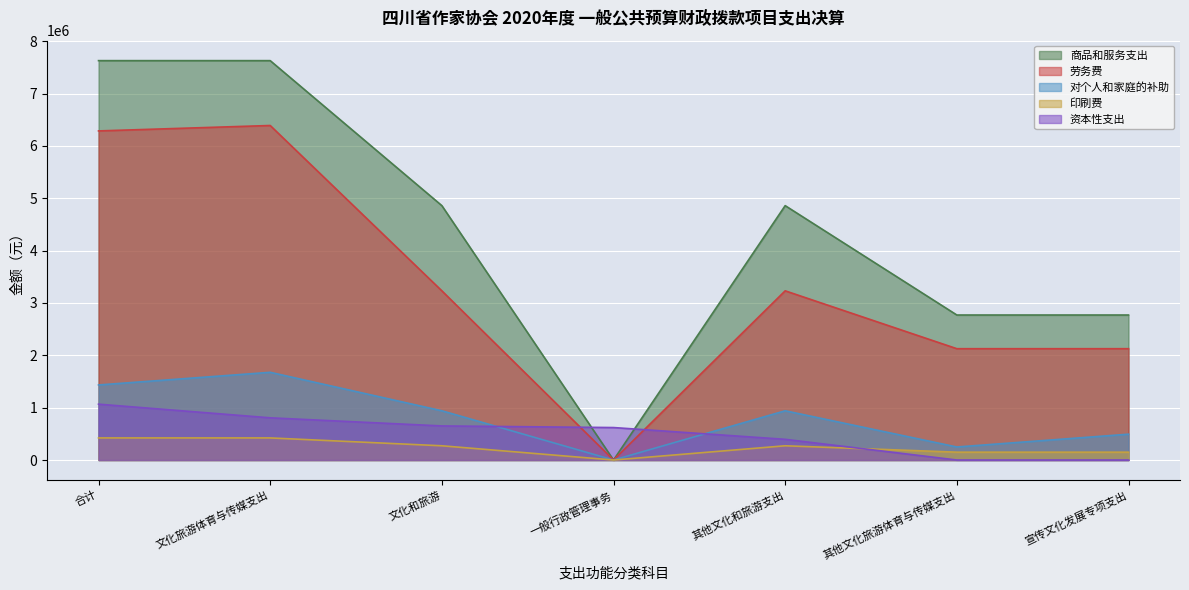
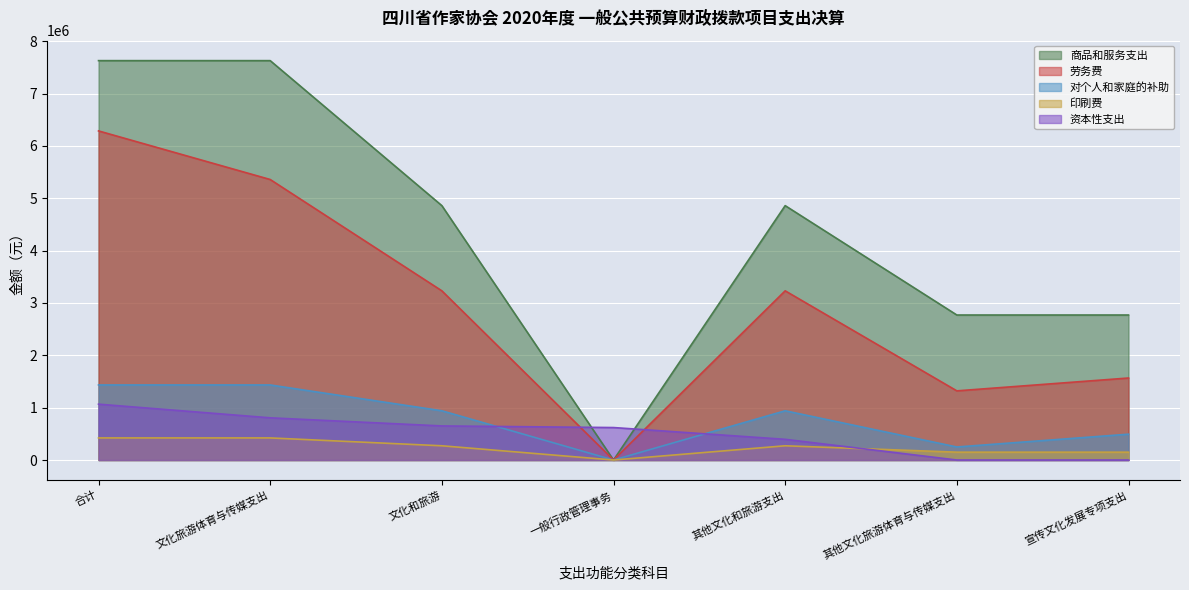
劳务费, 文化旅游体育与传媒支出: 6400000 -> 5400000
对个人和家庭的补助, 文化旅游体育与传媒支出: 1700000 -> 1400000
劳务费, 其他文化旅游体育与传媒支出: 2100000 -> 1300000
劳务费, 宣传文化发展专项支出: 2100000 -> 1600000
